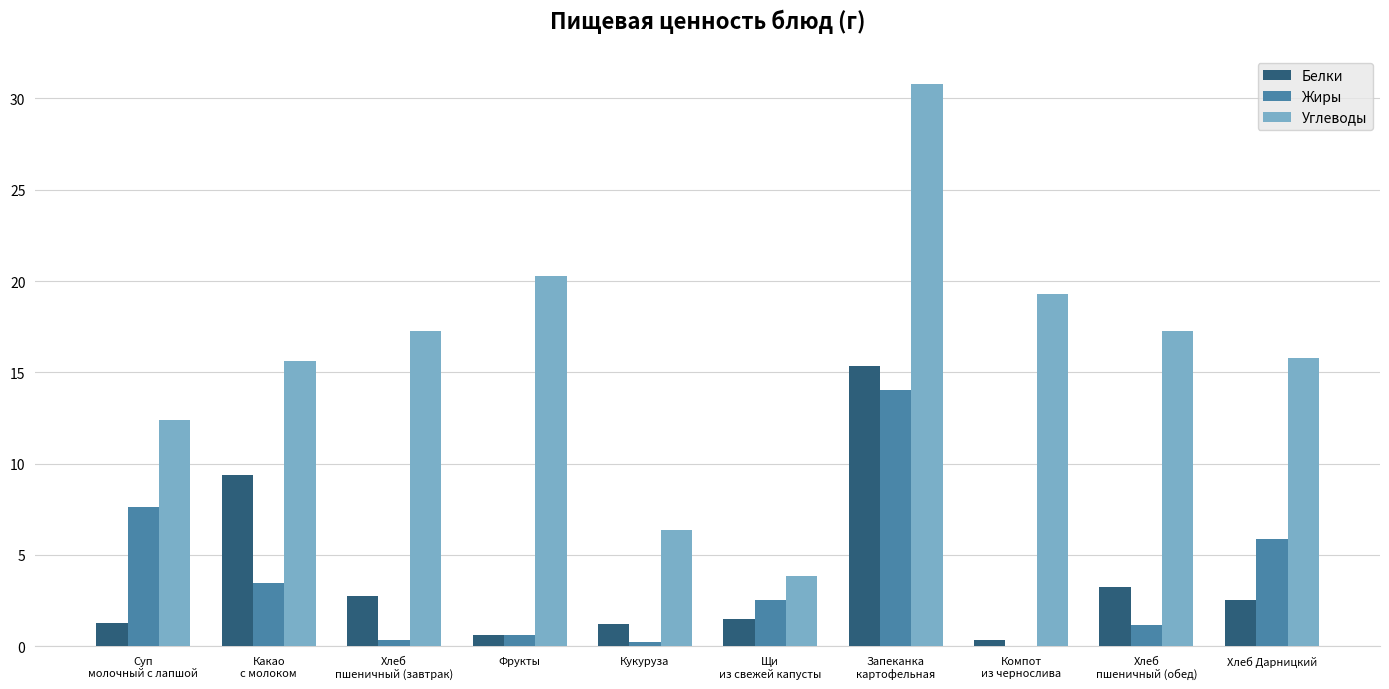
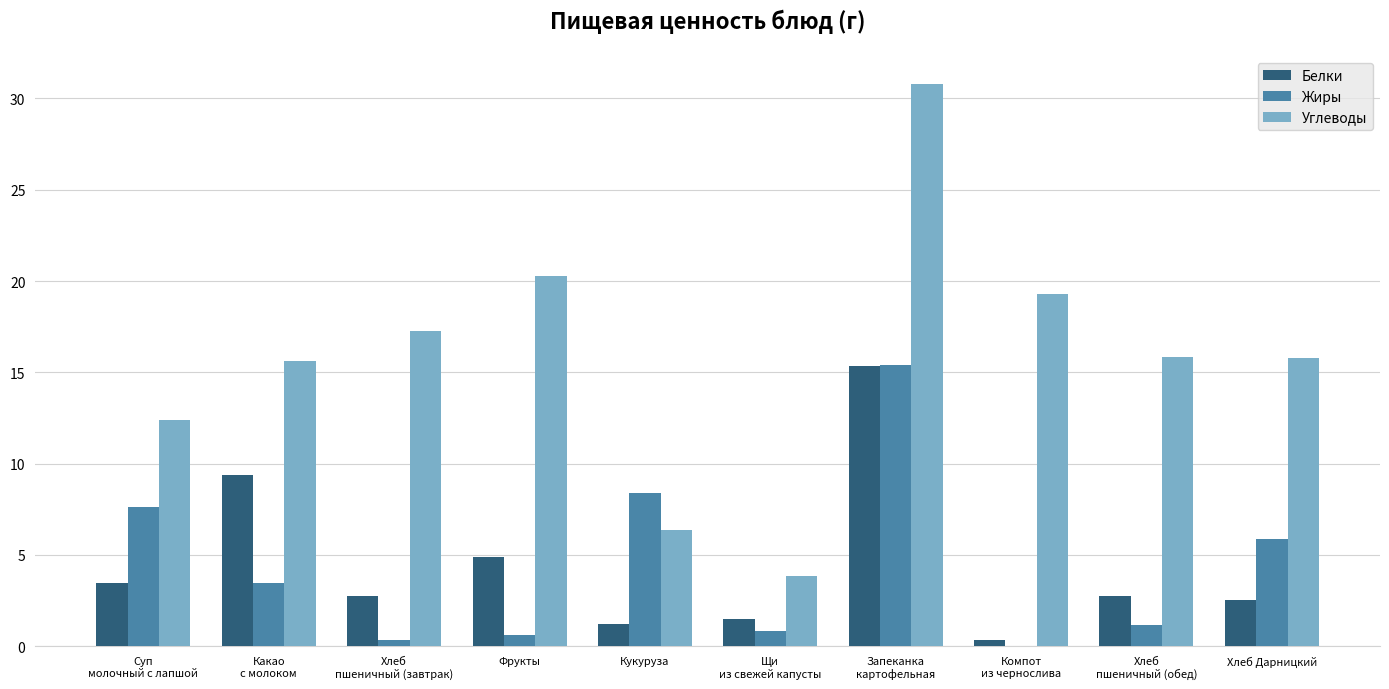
Белки, Суп молочный с лапшой: 1.3 -> 3.4
Белки, Фрукты: 0.6 -> 4.9
Жиры, Кукуруза: 0.2 -> 8.4
Жиры, Щи из свежей капусты: 2.5 -> 0.8
Жиры, Запеканка картофельная: 14.1 -> 15.4
Белки, Хлеб пшеничный (обед): 3.2 -> 2.8
Углеводы, Хлеб пшеничный (обед): 17.2 -> 15.9
